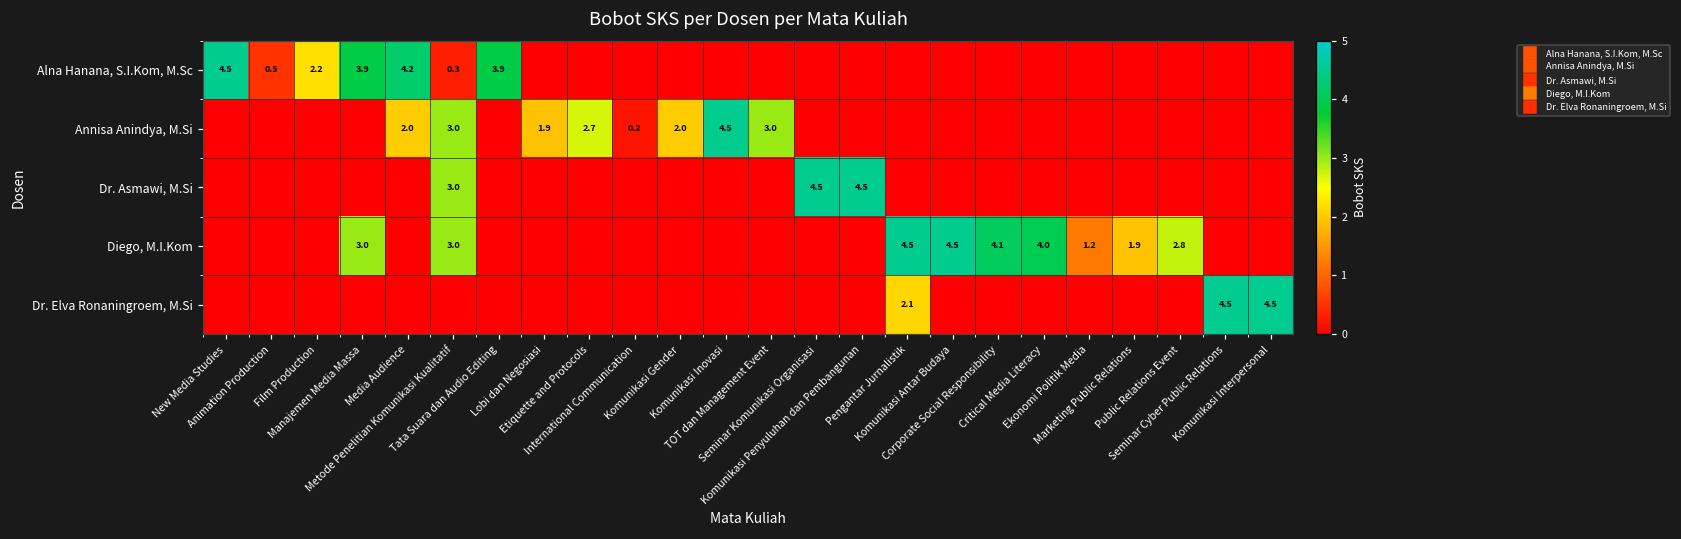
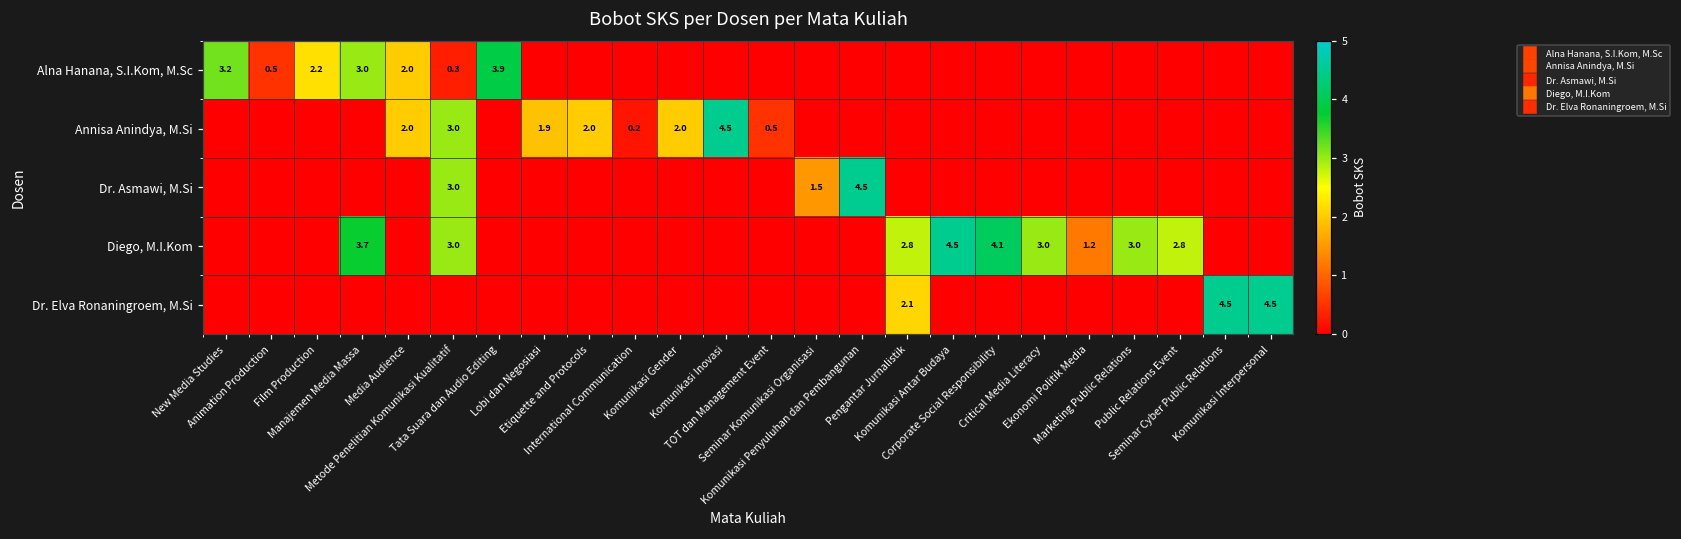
Alna Hanana, S.I.Kom, M.Sc, New Media Studies: 4.5 -> 3.2
Alna Hanana, S.I.Kom, M.Sc, Manajemen Media Massa: 3.9 -> 3.0
Alna Hanana, S.I.Kom, M.Sc, Media Audience: 4.2 -> 2.0
Annisa Anindya, M.Si, Etiquette and Protocols: 2.7 -> 2.0
Annisa Anindya, M.Si, TOT dan Management Event: 3.0 -> 0.5
Dr. Asmawi, M.Si, Seminar Komunikasi Organisasi: 4.5 -> 1.5
Diego, M.I.Kom, Manajemen Media Massa: 3.0 -> 3.7
Diego, M.I.Kom, Pengantar Jurnalistik: 4.5 -> 2.8
Diego, M.I.Kom, Critical Media Literacy: 4.0 -> 3.0
Diego, M.I.Kom, Marketing Public Relations: 1.9 -> 3.0
